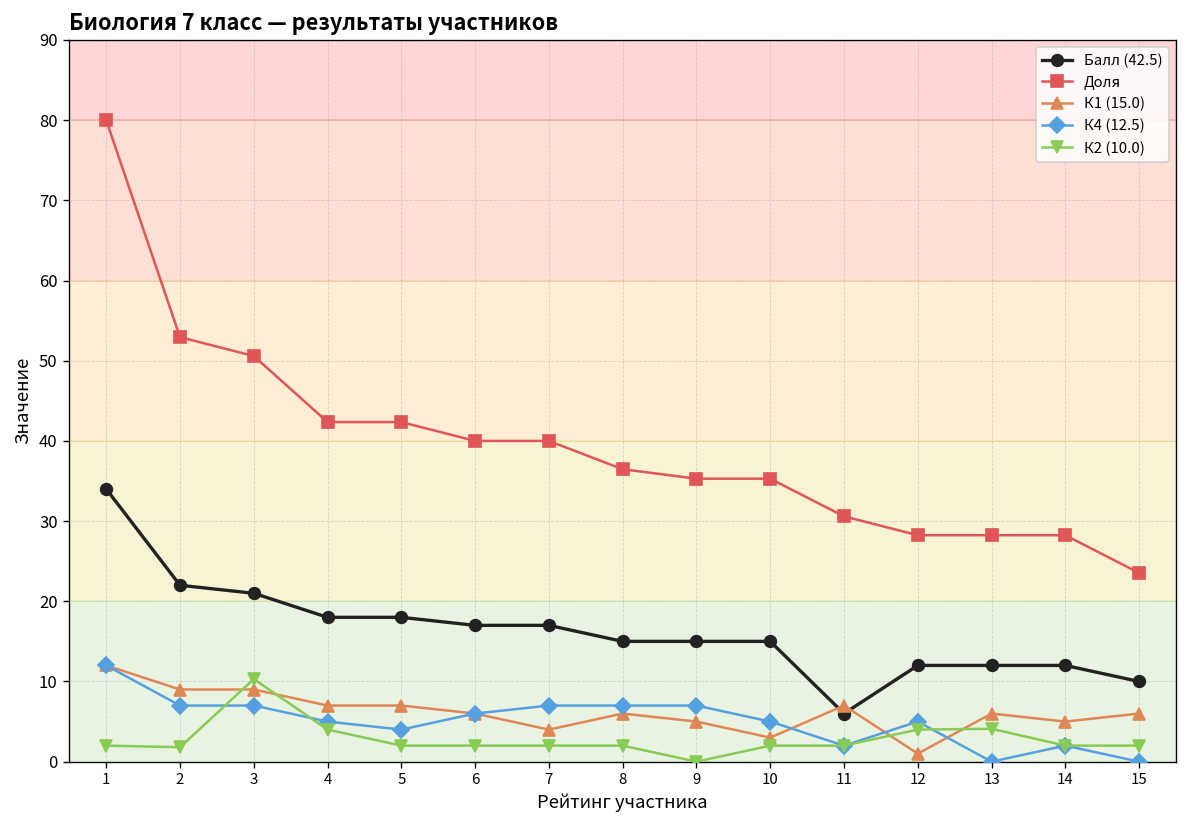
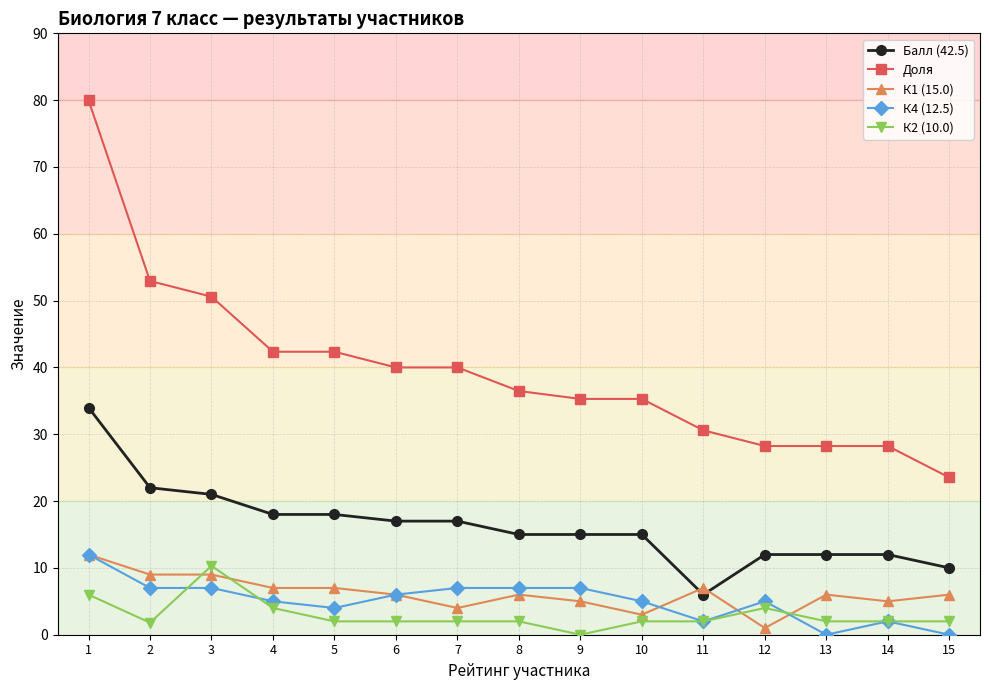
К2 (10.0), 1: 2 -> 6
К2 (10.0), 13: 4 -> 2
